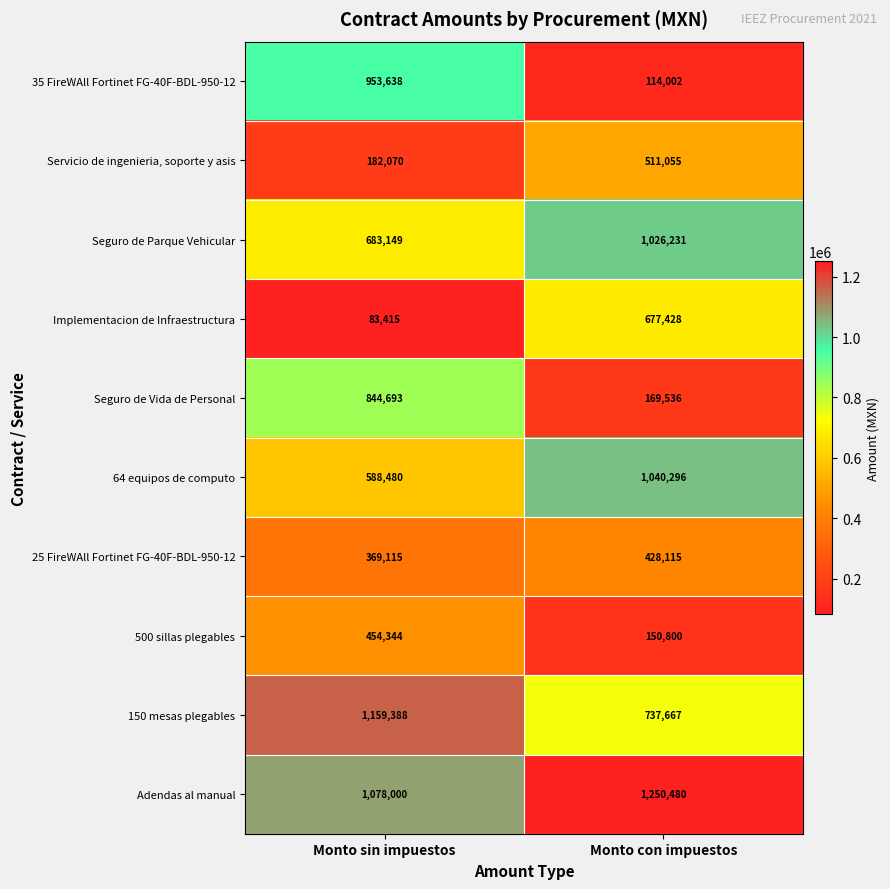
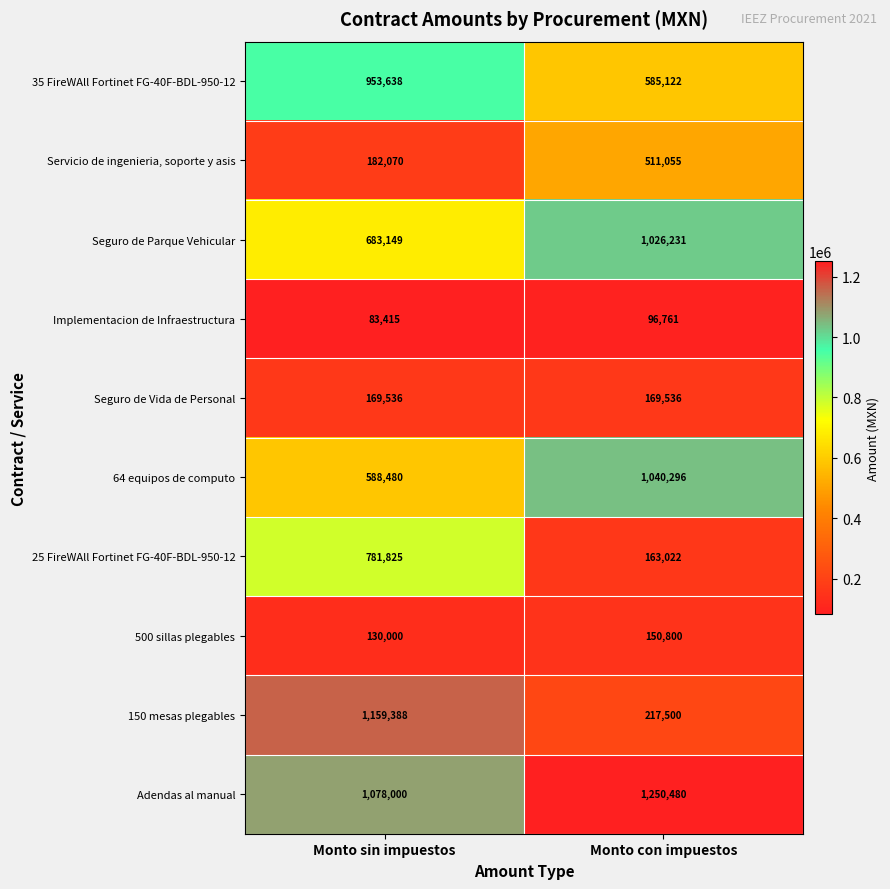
35 FireWAll Fortinet FG-40F-BDL-950-12, Monto con impuestos: 114,002 -> 585,122
Implementacion de Infraestructura, Monto con impuestos: 677,428 -> 96,761
Seguro de Vida de Personal, Monto sin impuestos: 844,693 -> 169,536
25 FireWAll Fortinet FG-40F-BDL-950-12, Monto sin impuestos: 369,115 -> 781,825
25 FireWAll Fortinet FG-40F-BDL-950-12, Monto con impuestos: 428,115 -> 163,022
500 sillas plegables, Monto sin impuestos: 454,344 -> 130,000
150 mesas plegables, Monto con impuestos: 737,667 -> 217,500
